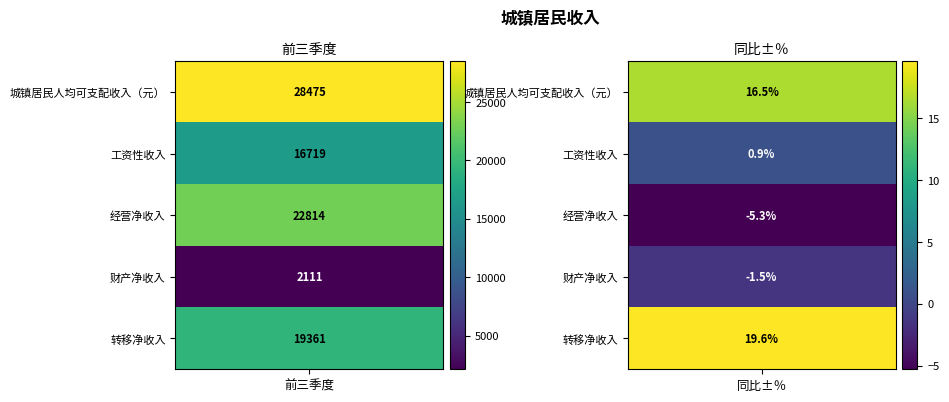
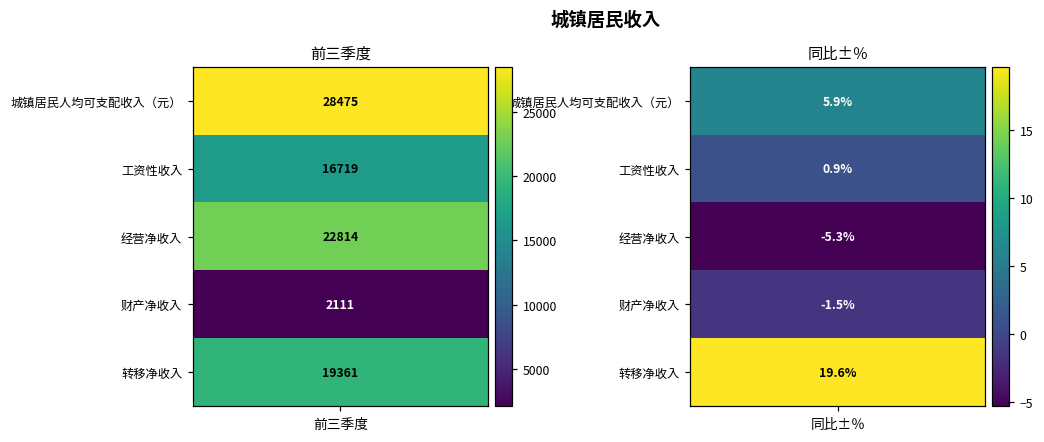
同比±％, 城镇居民人均可支配收入（元）, 同比±％: 16.5% -> 5.9%
